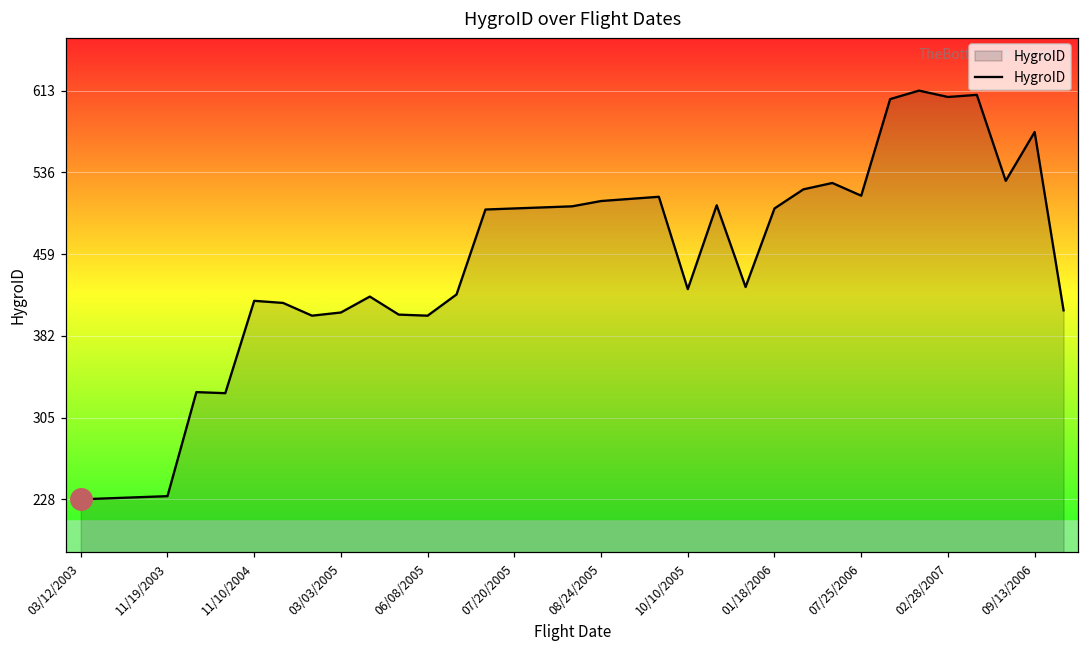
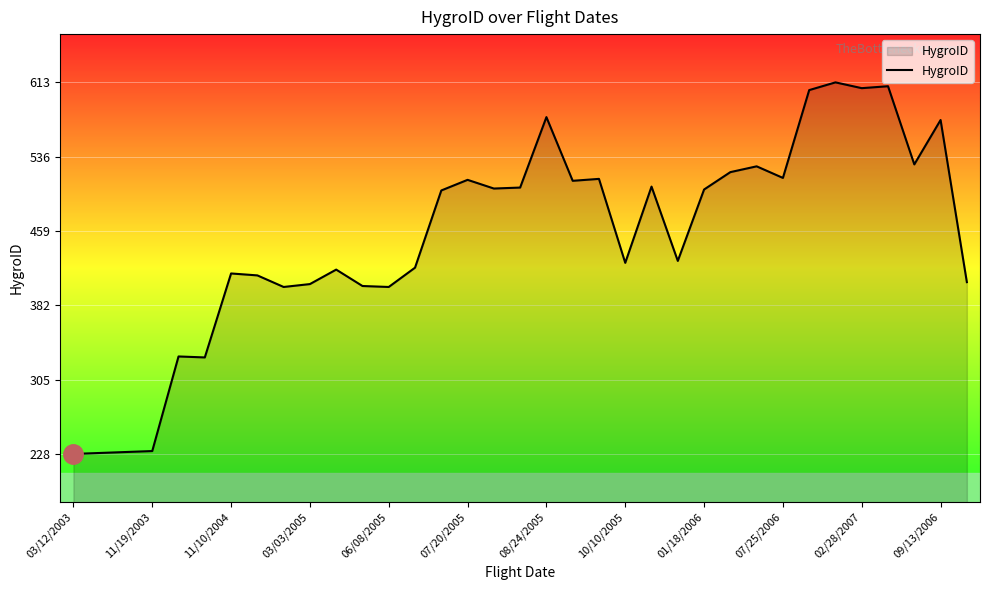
HygroID, 07/20/2005: 500 -> 510
HygroID, 08/24/2005: 510 -> 580
